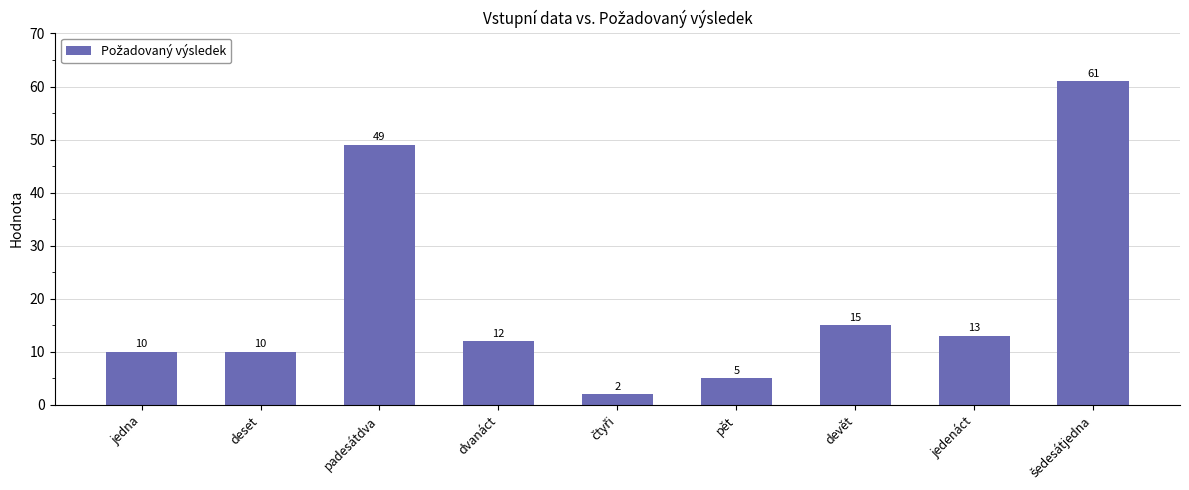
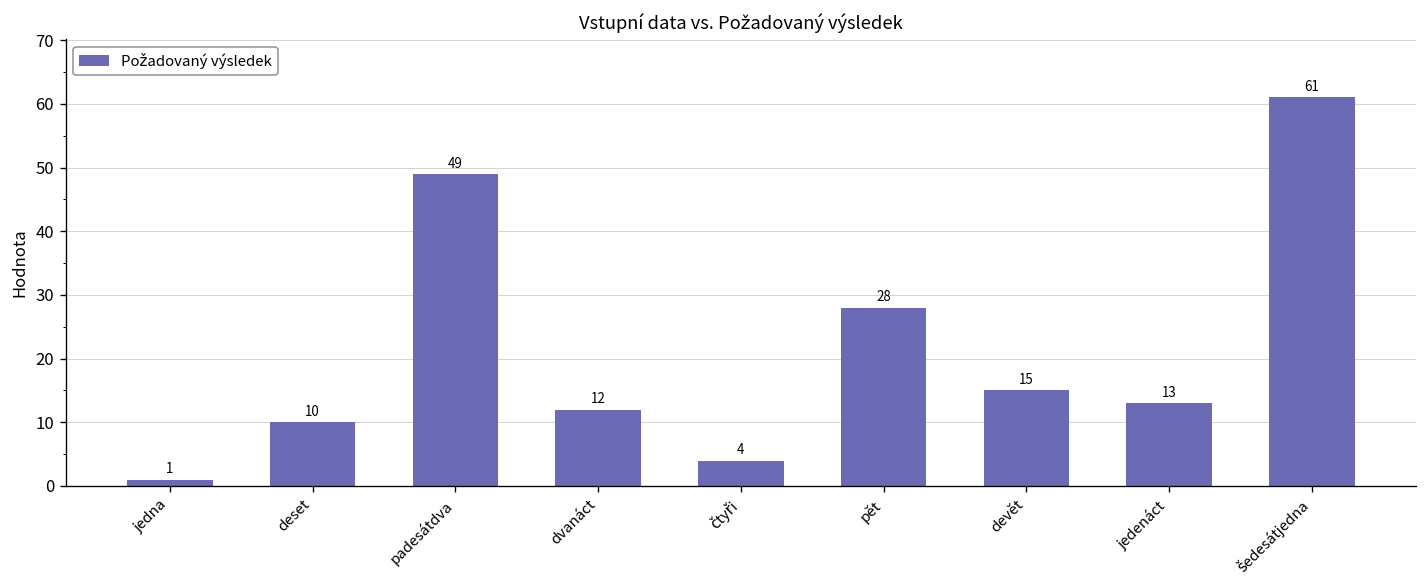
jedna: 10 -> 1
čtyři: 2 -> 4
pět: 5 -> 28
